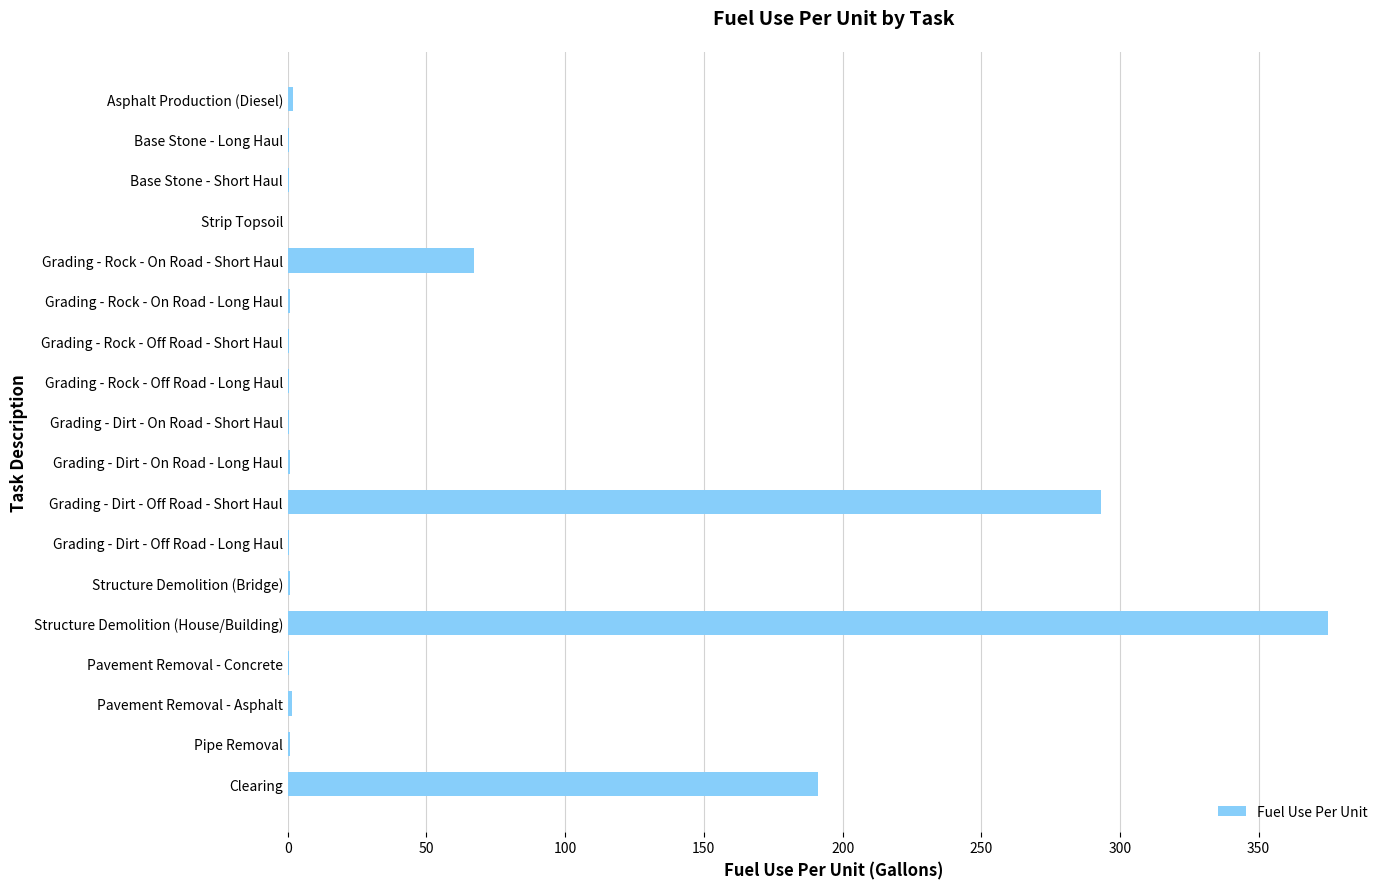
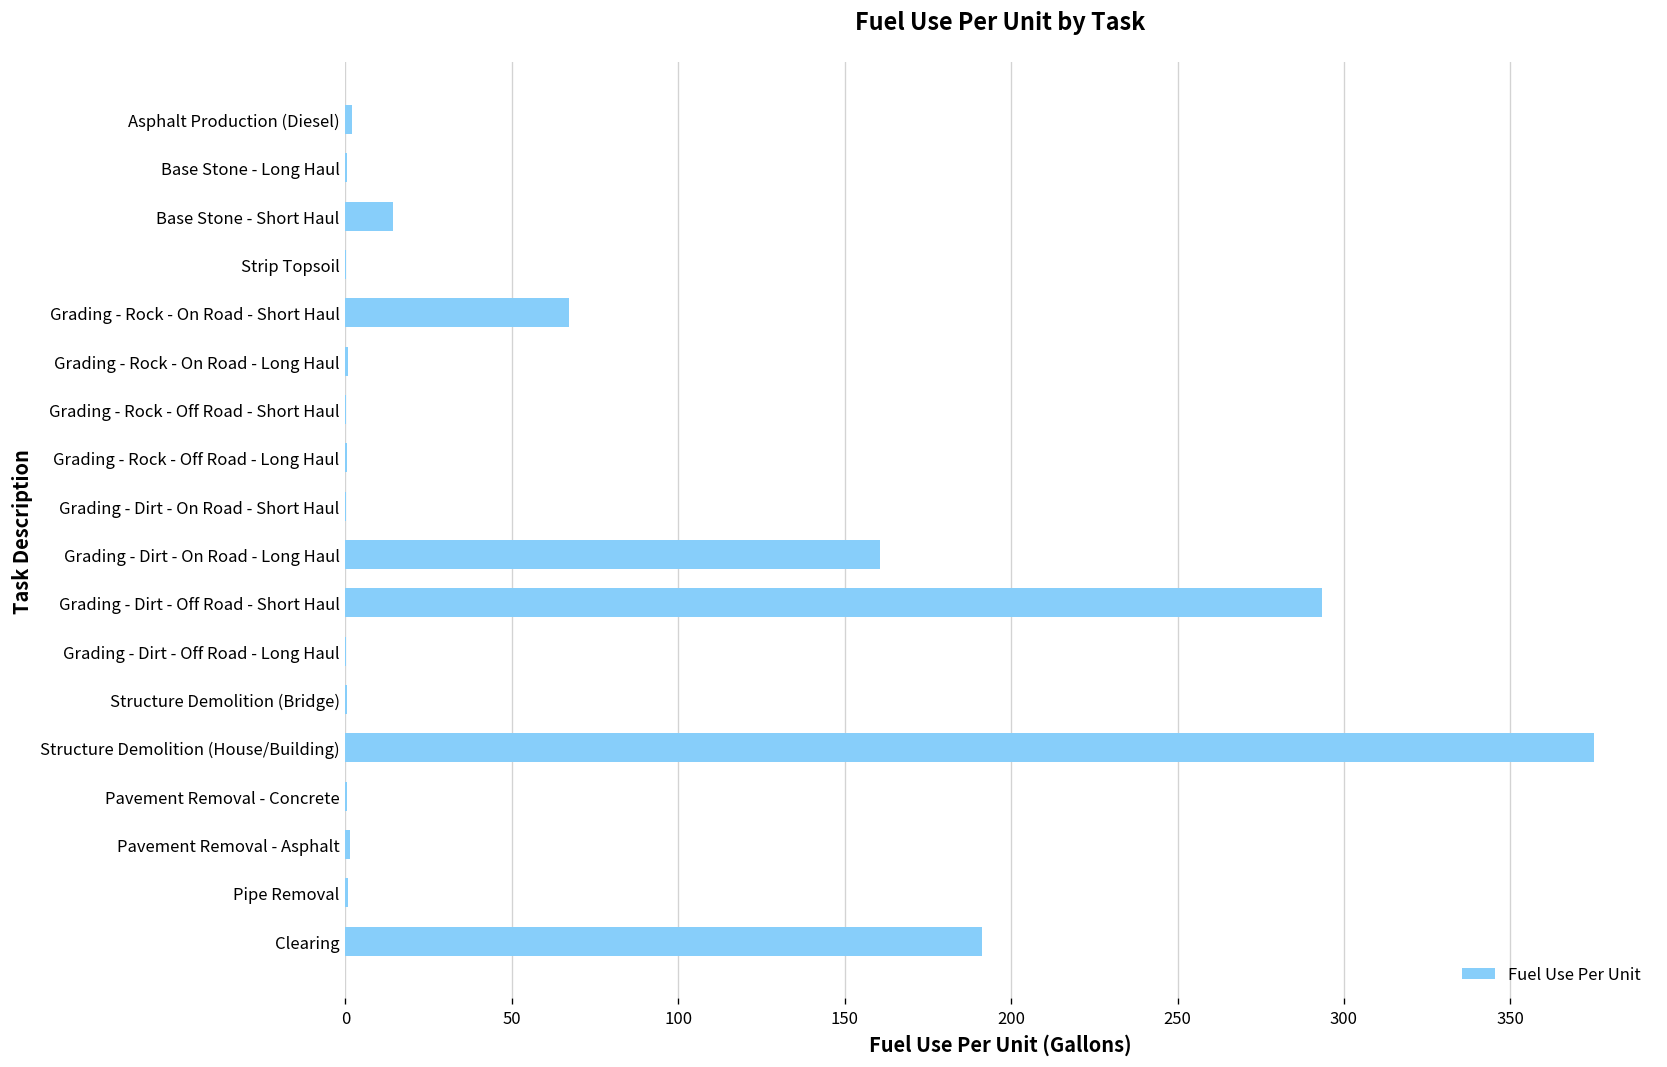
Base Stone - Short Haul: 0 -> 14
Grading - Dirt - On Road - Long Haul: 1 -> 161
